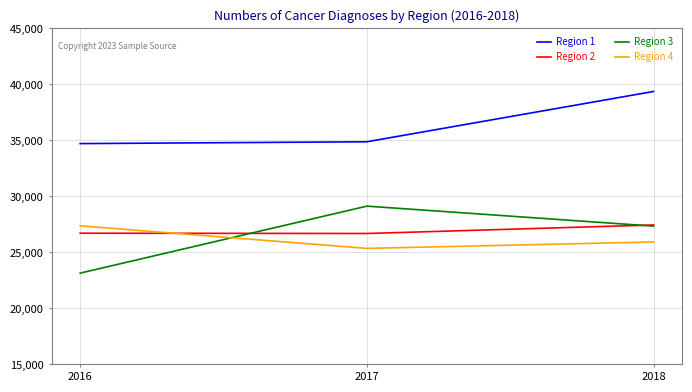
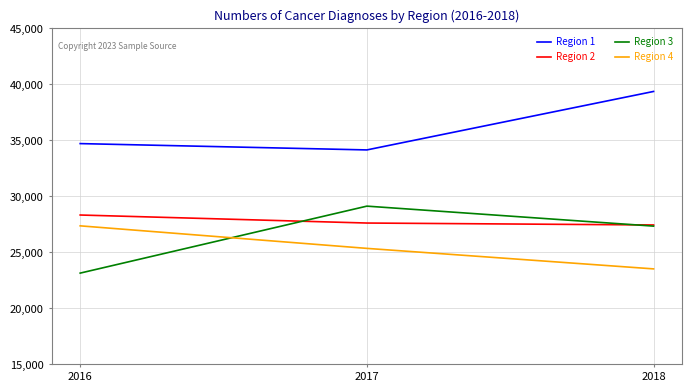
Region 2, 2016: 26,700 -> 28,300
Region 1, 2017: 34,900 -> 34,100
Region 2, 2017: 26,700 -> 27,600
Region 4, 2018: 25,900 -> 23,500
